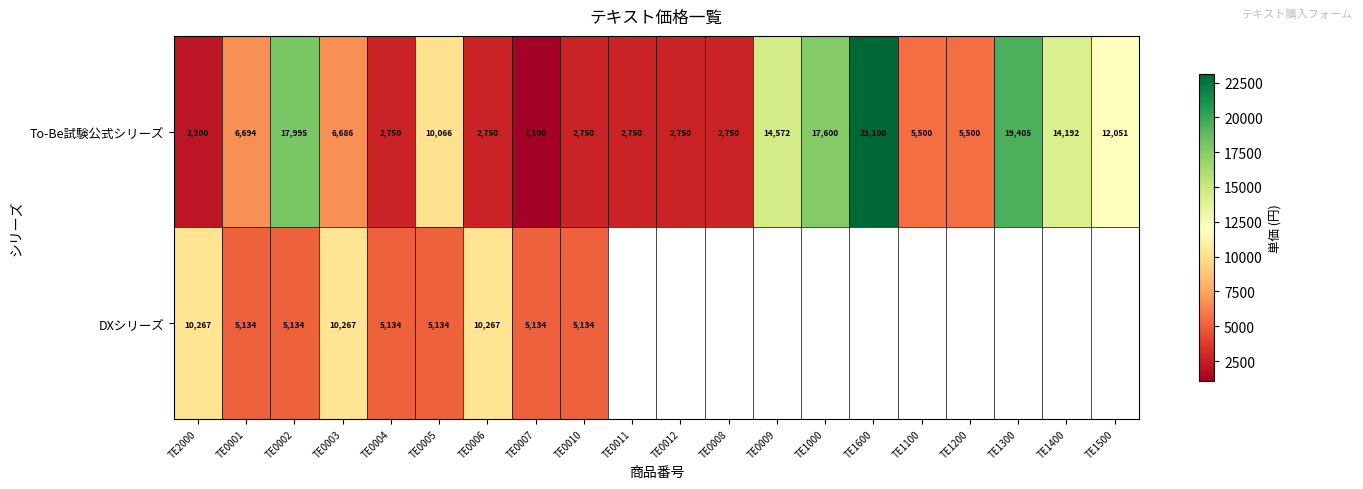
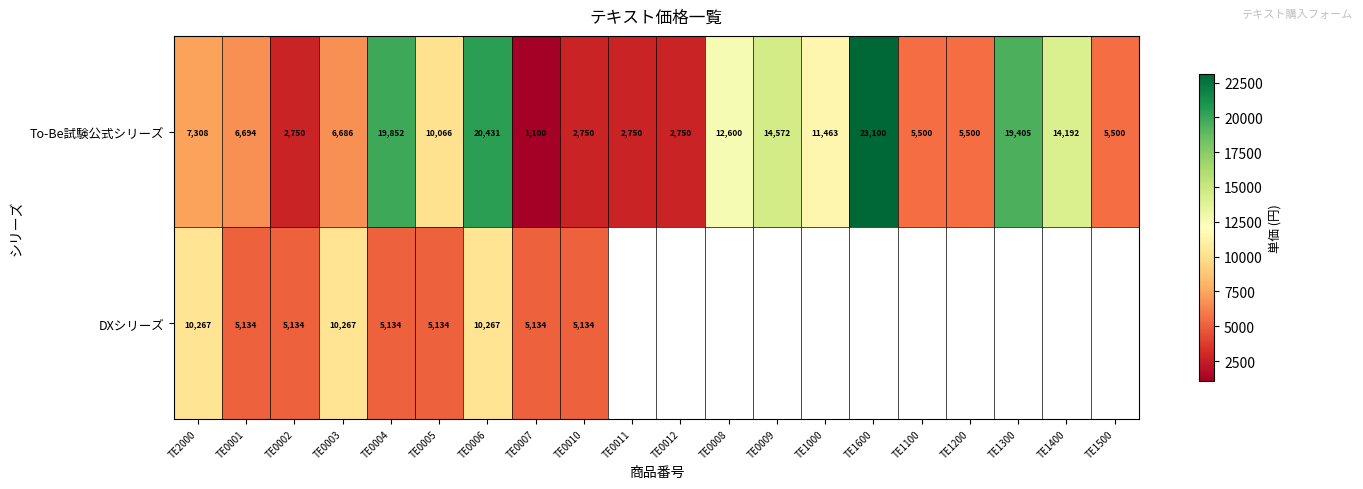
To-Be試験公式シリーズ, TE2000: 2,200 -> 7,308
To-Be試験公式シリーズ, TE0002: 17,995 -> 2,750
To-Be試験公式シリーズ, TE0004: 2,750 -> 19,852
To-Be試験公式シリーズ, TE0006: 2,750 -> 20,431
To-Be試験公式シリーズ, TE0008: 2,750 -> 12,600
To-Be試験公式シリーズ, TE1000: 17,600 -> 11,463
To-Be試験公式シリーズ, TE1500: 12,051 -> 5,500
